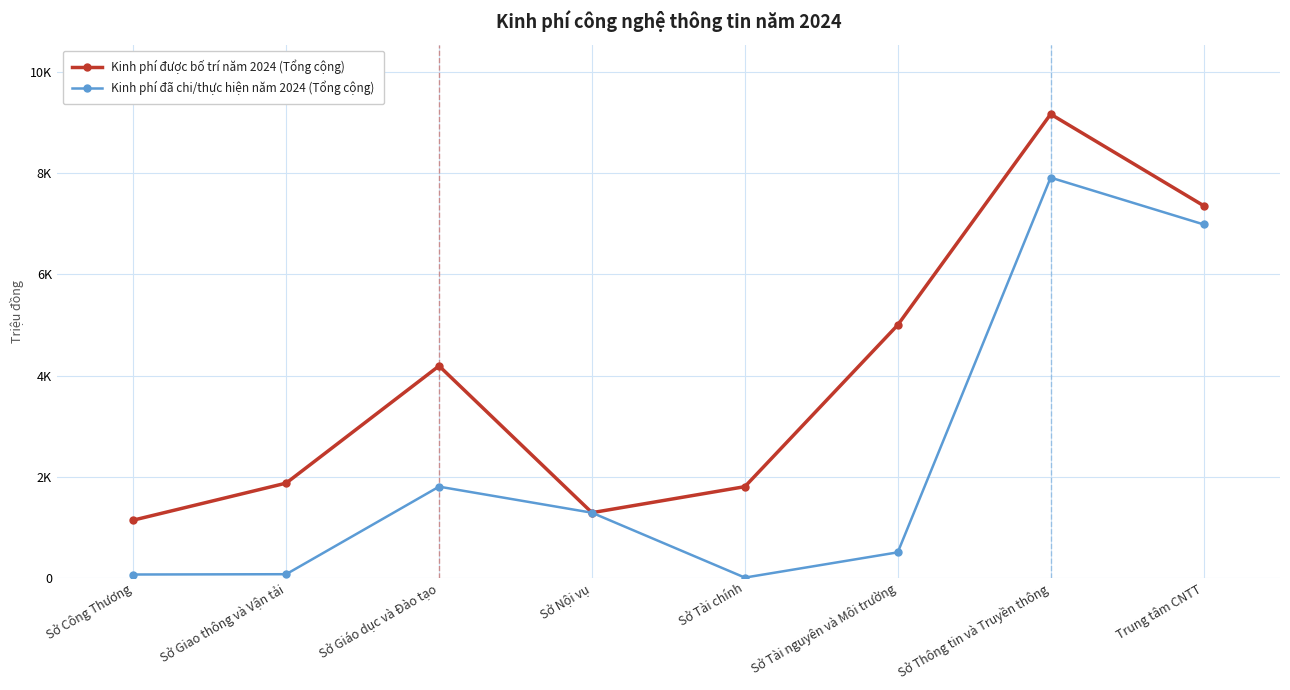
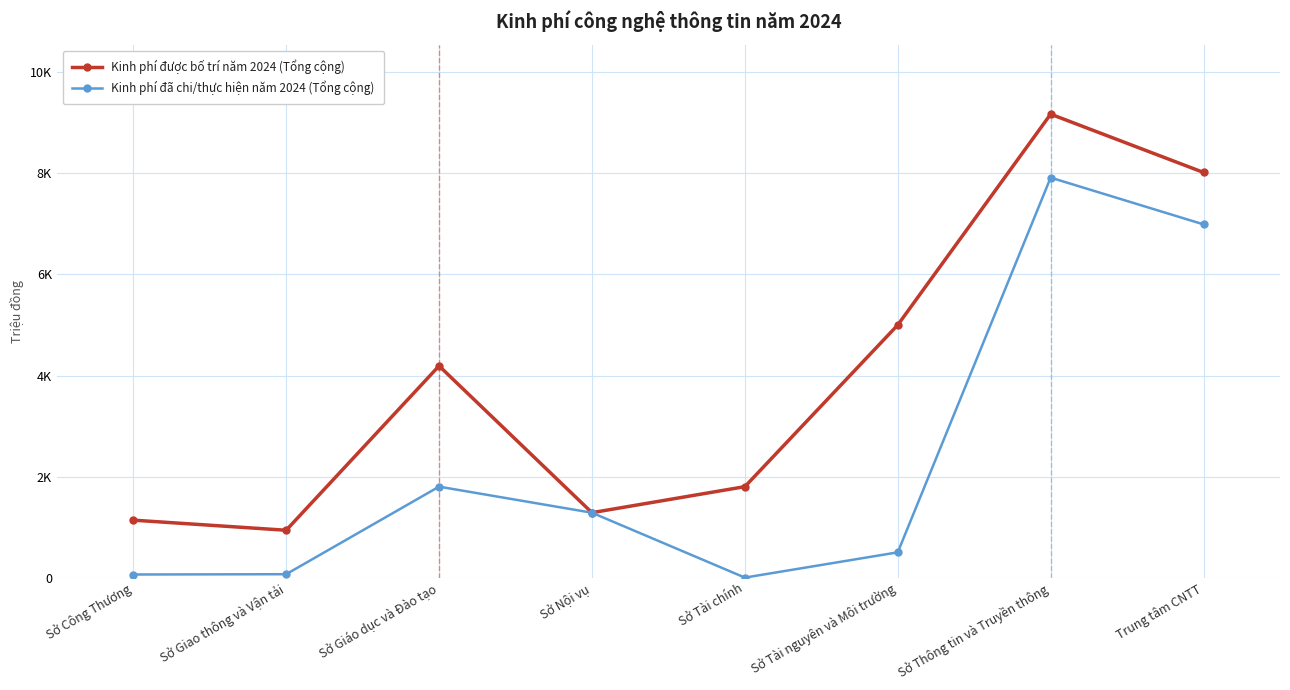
Kinh phí được bố trí năm 2024 (Tổng cộng), Sở Giao thông và Vận tải: 1900 -> 900
Kinh phí được bố trí năm 2024 (Tổng cộng), Trung tâm CNTT: 7400 -> 8000
